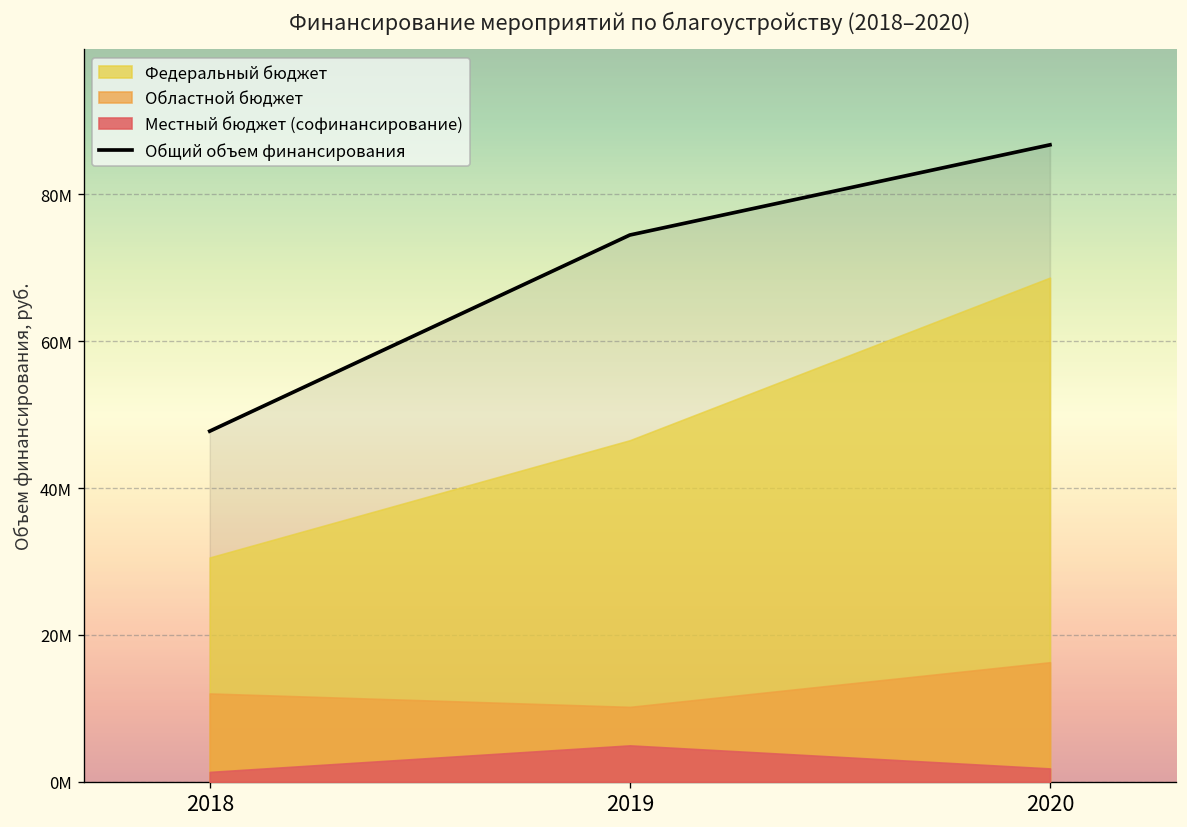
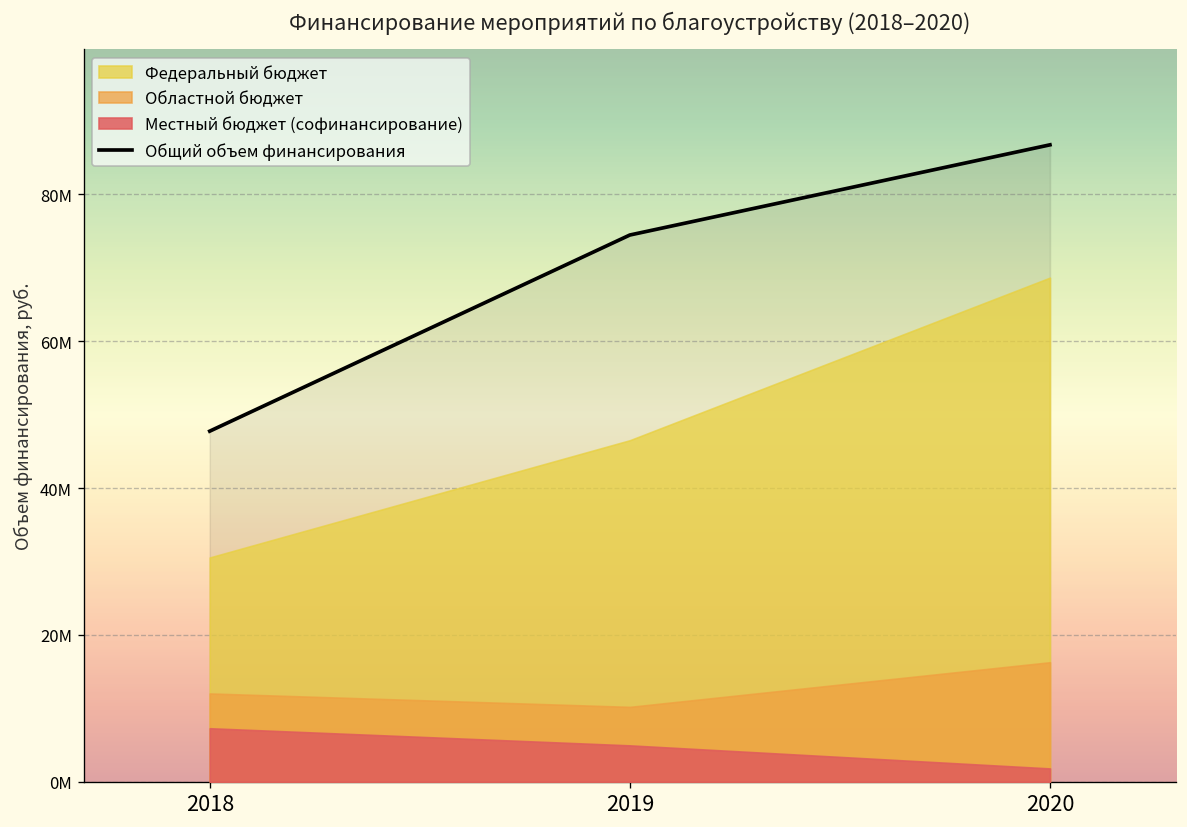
Местный бюджет (софинансирование), 2018: 1000000 -> 7000000
